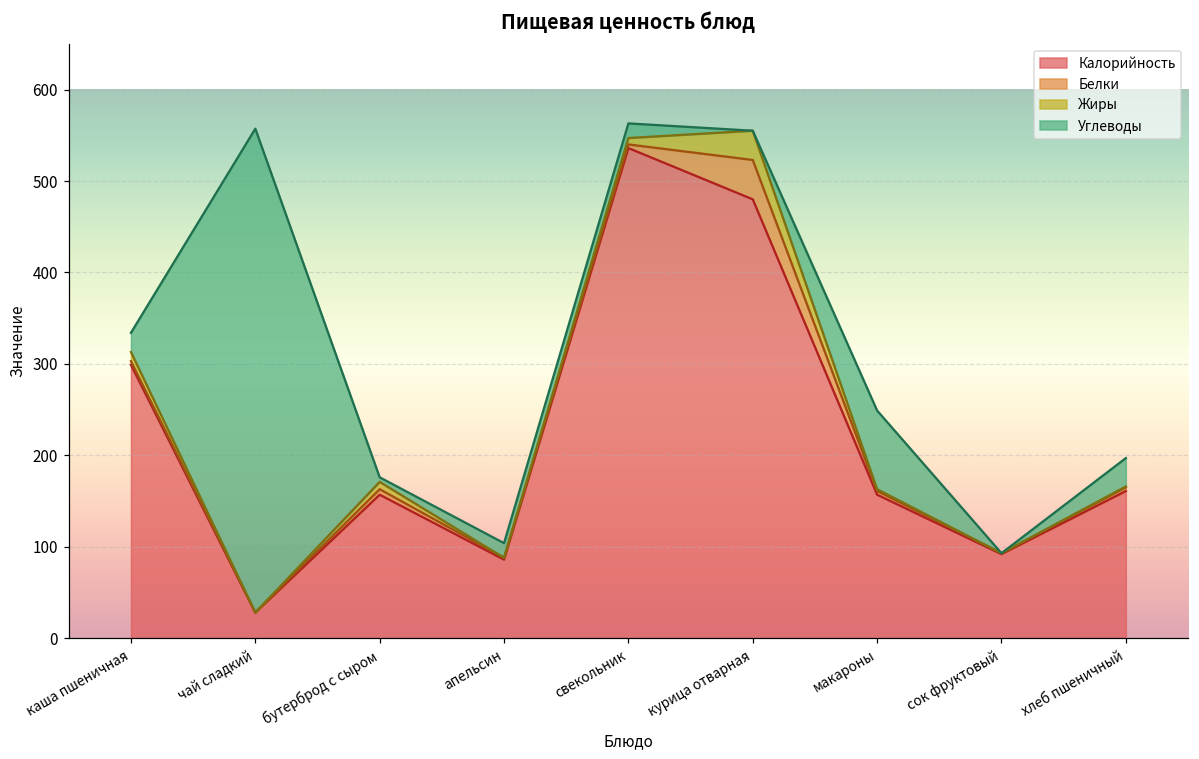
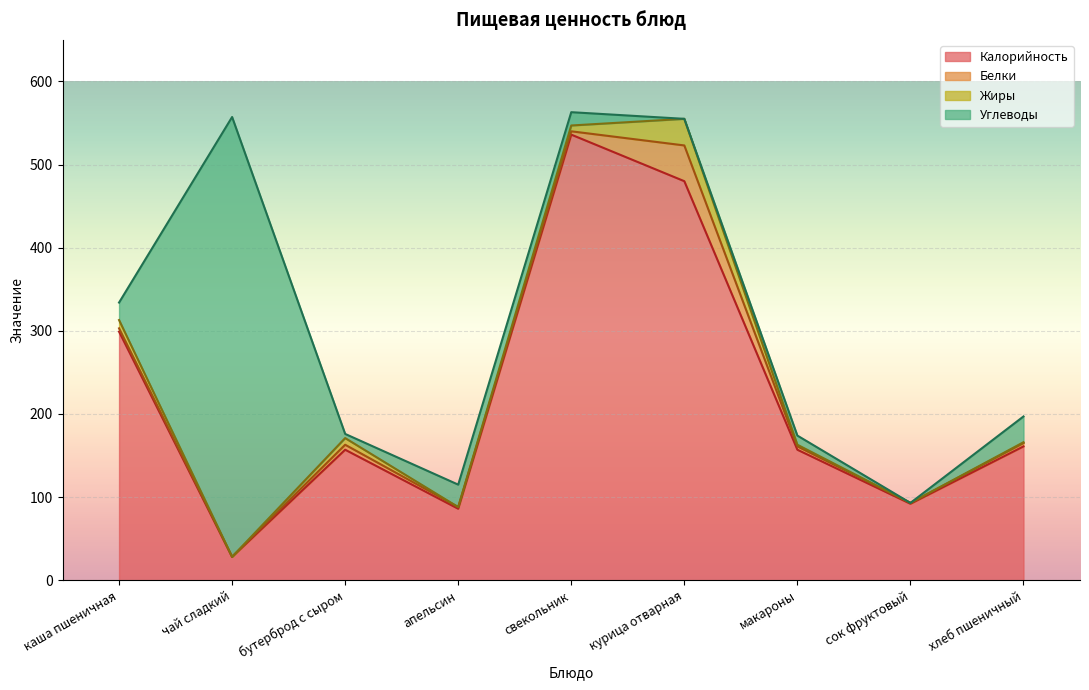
Углеводы, апельсин: 20 -> 30
Углеводы, макароны: 90 -> 10
